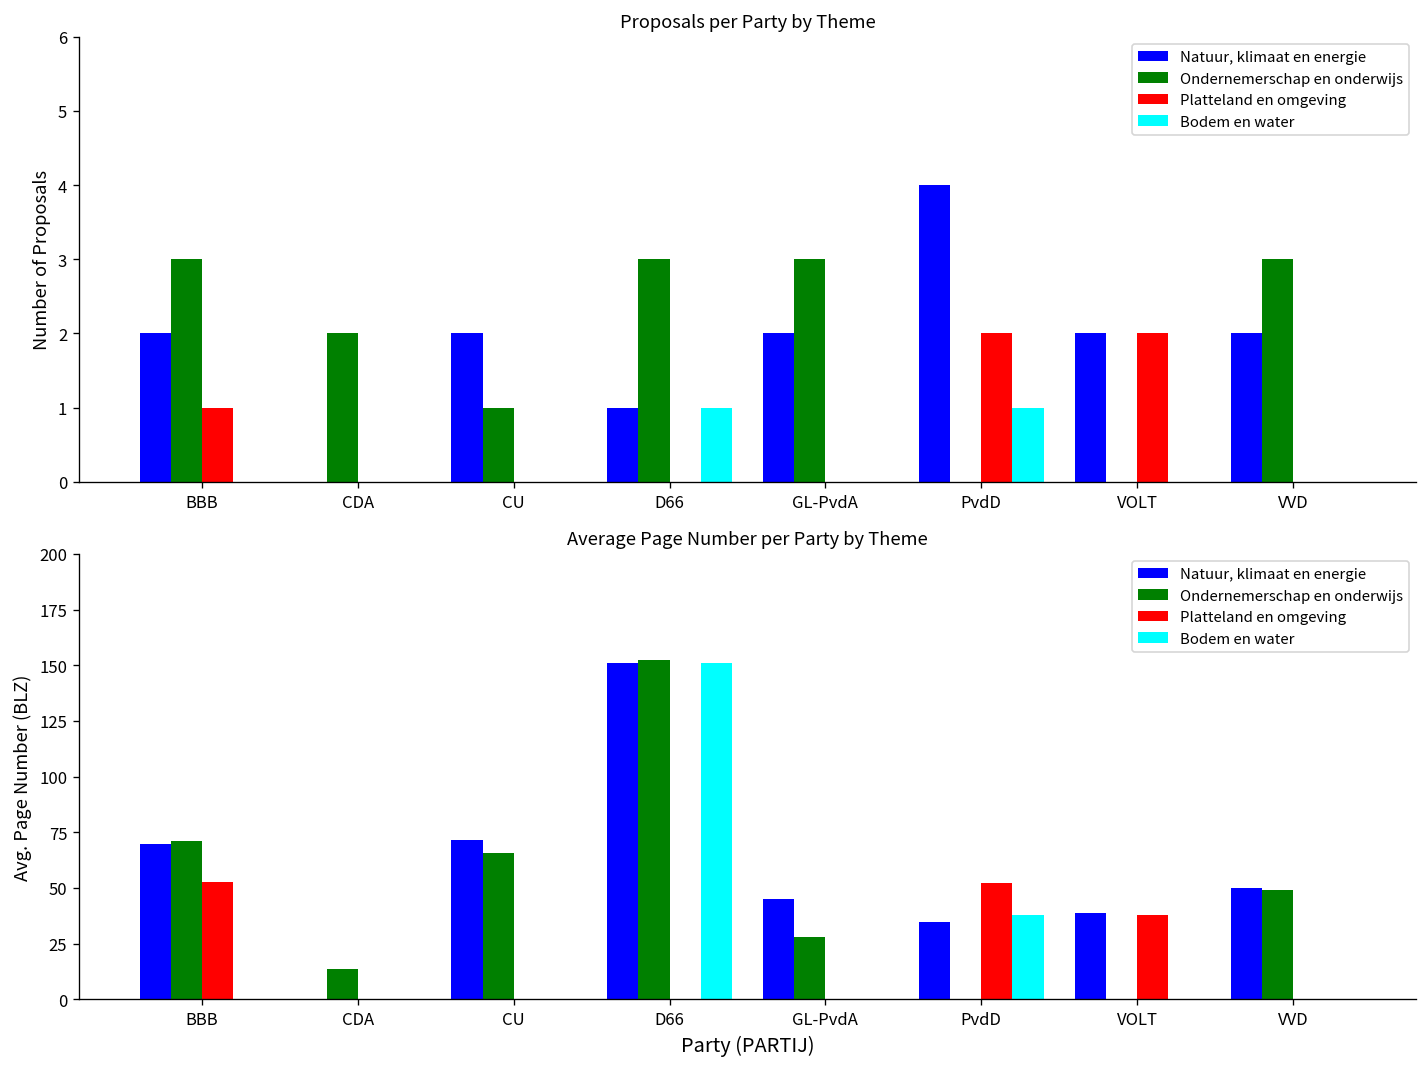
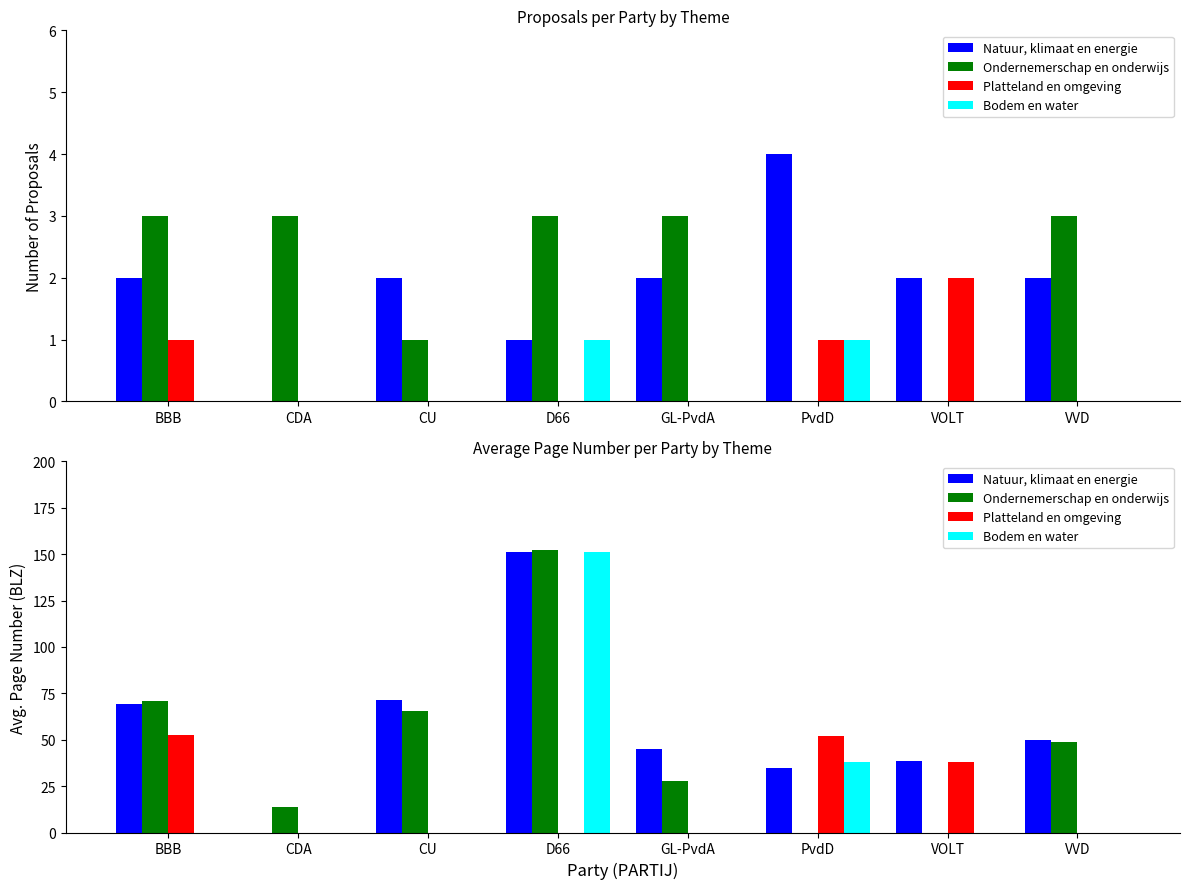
Proposals per Party by Theme, Ondernemerschap en onderwijs, CDA: 2 -> 3
Proposals per Party by Theme, Platteland en omgeving, PvdD: 2 -> 1
